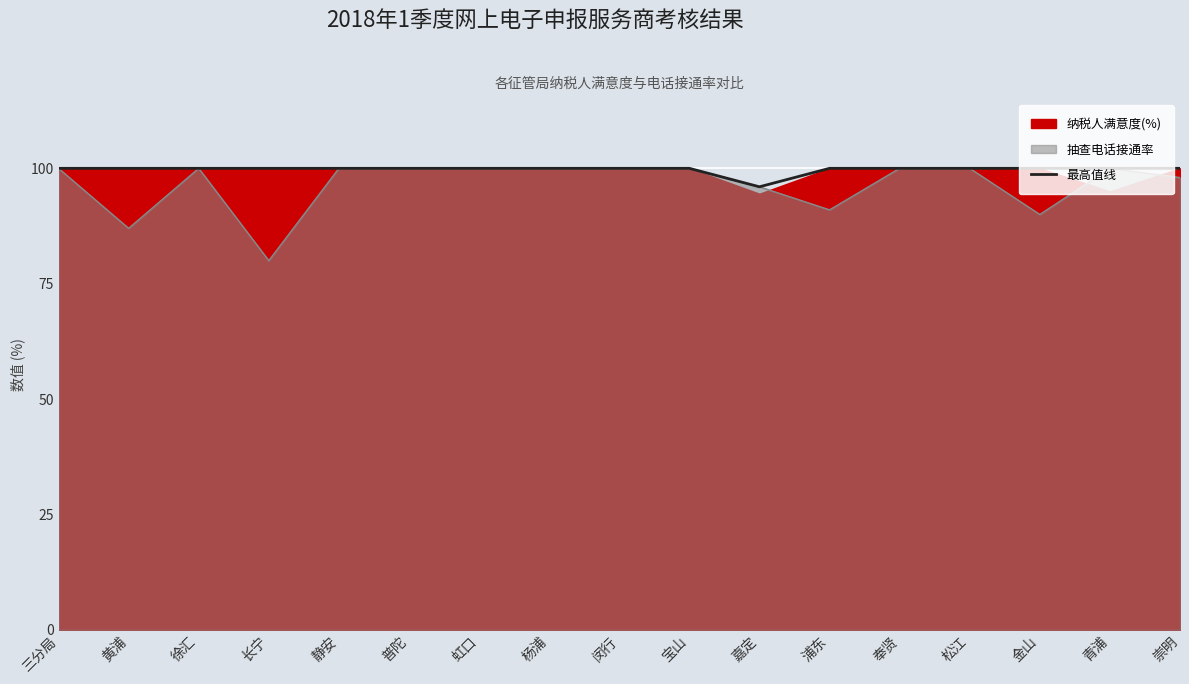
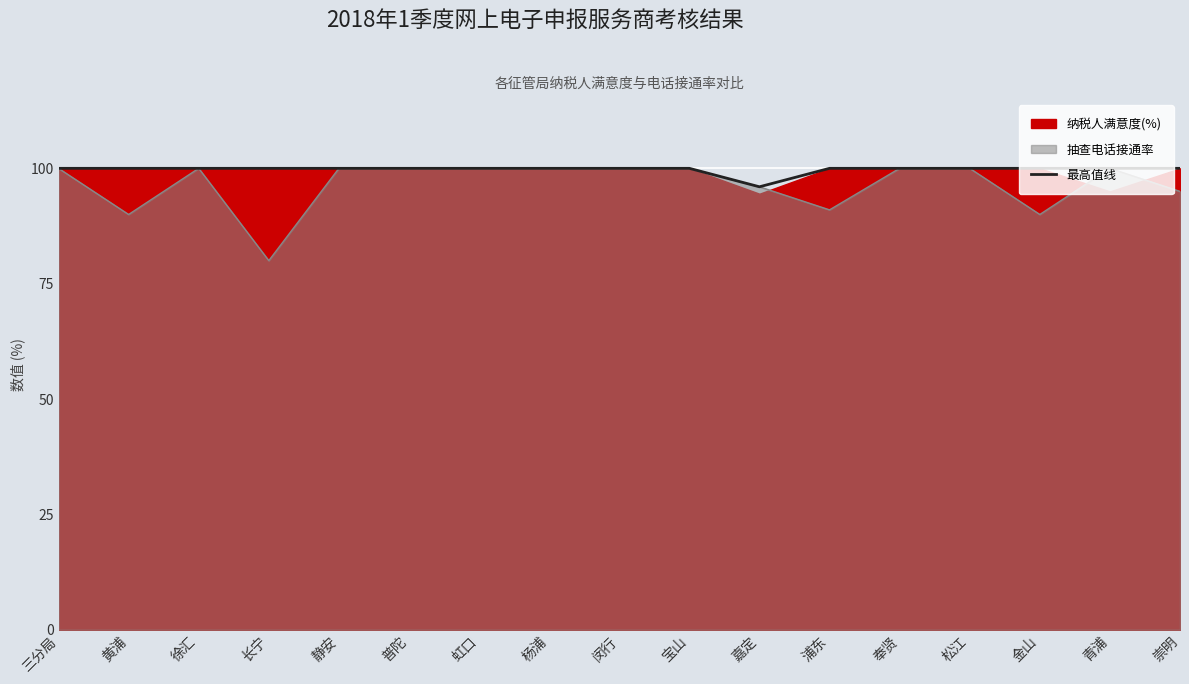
抽查电话接通率, 黄浦: 87 -> 90
抽查电话接通率, 崇明: 98 -> 95
